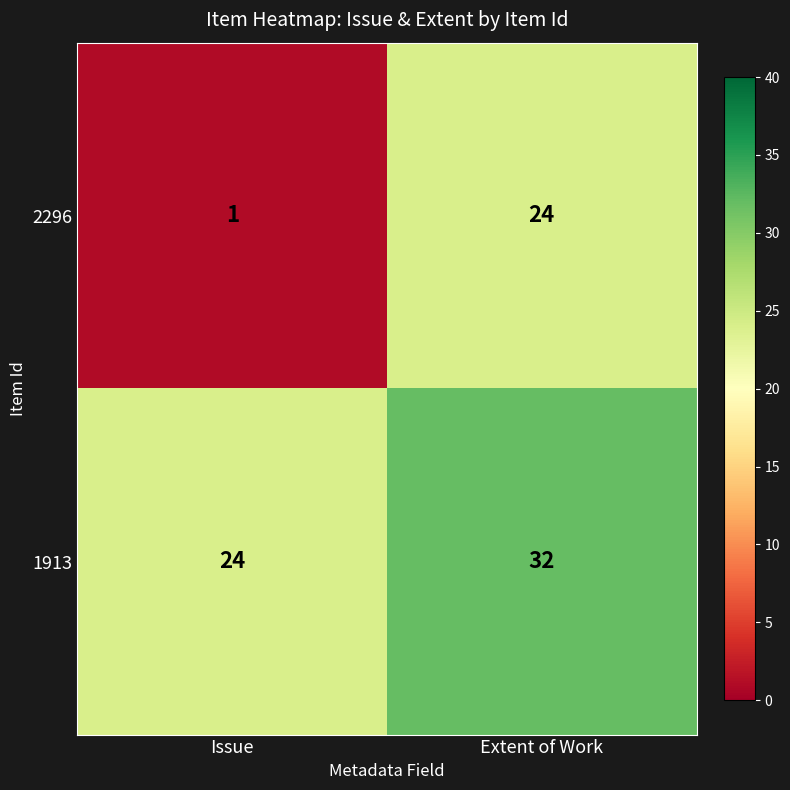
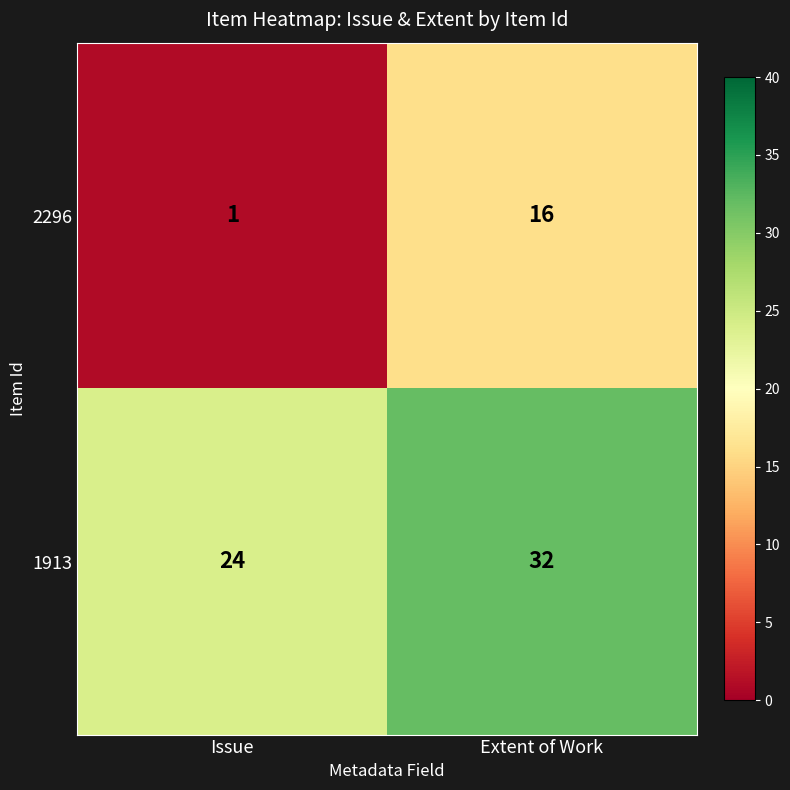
2296, Extent of Work: 24 -> 16
